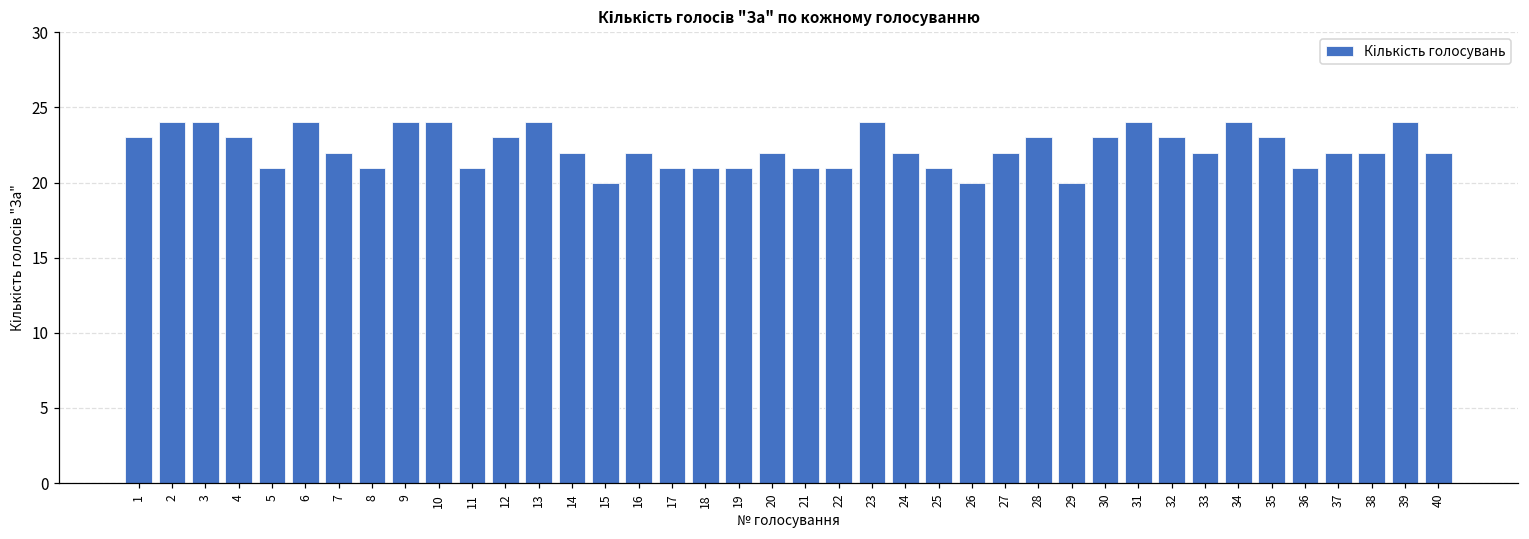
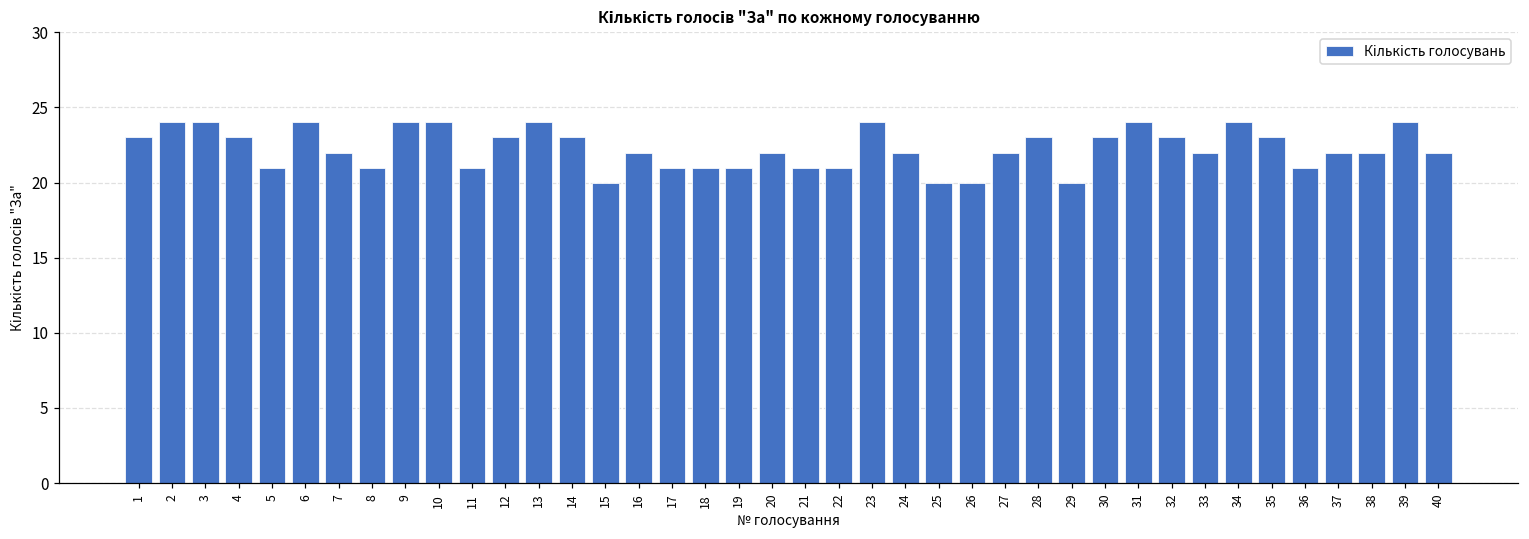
14: 22 -> 23
25: 21 -> 20
